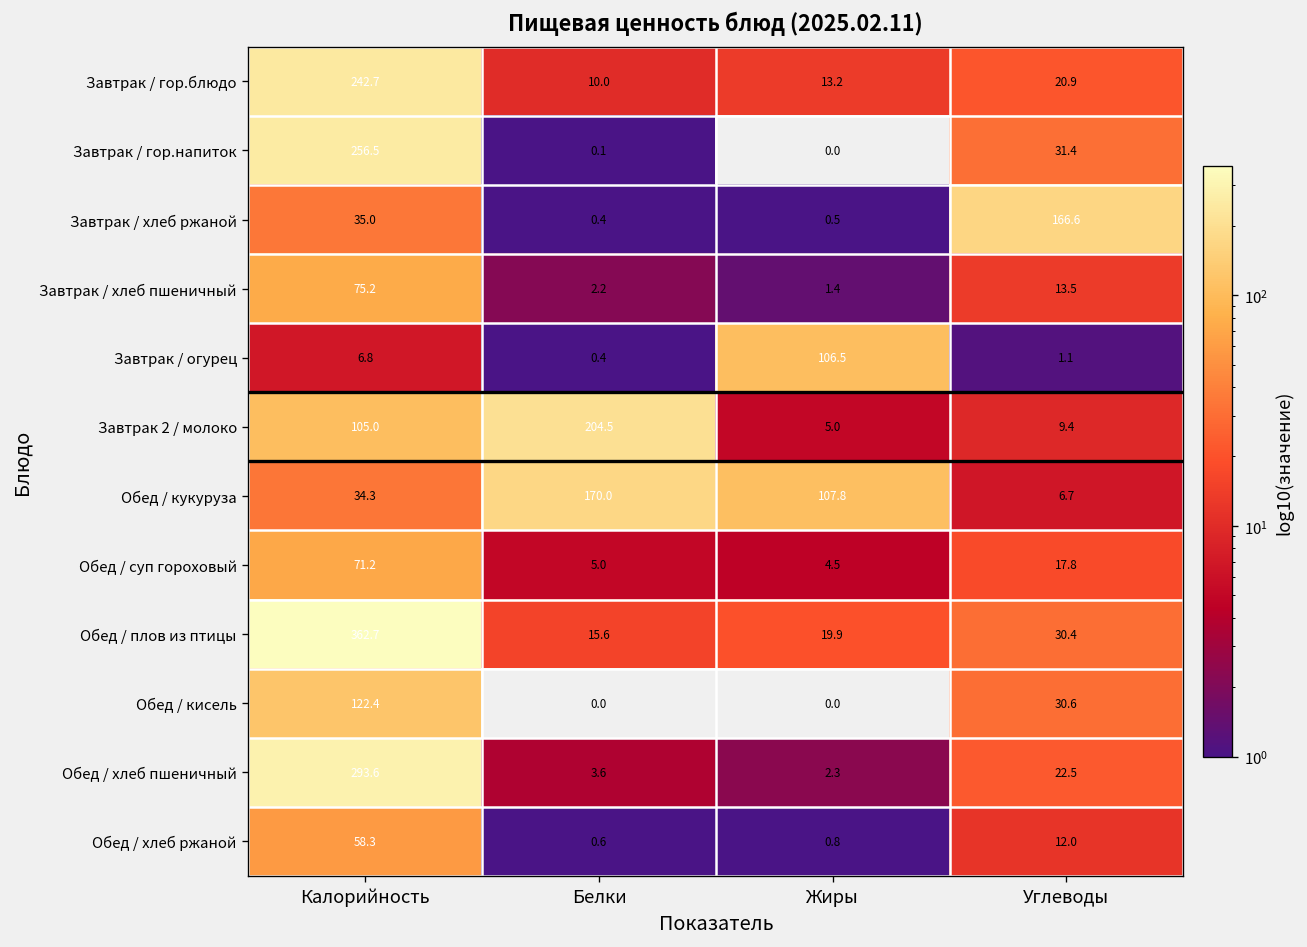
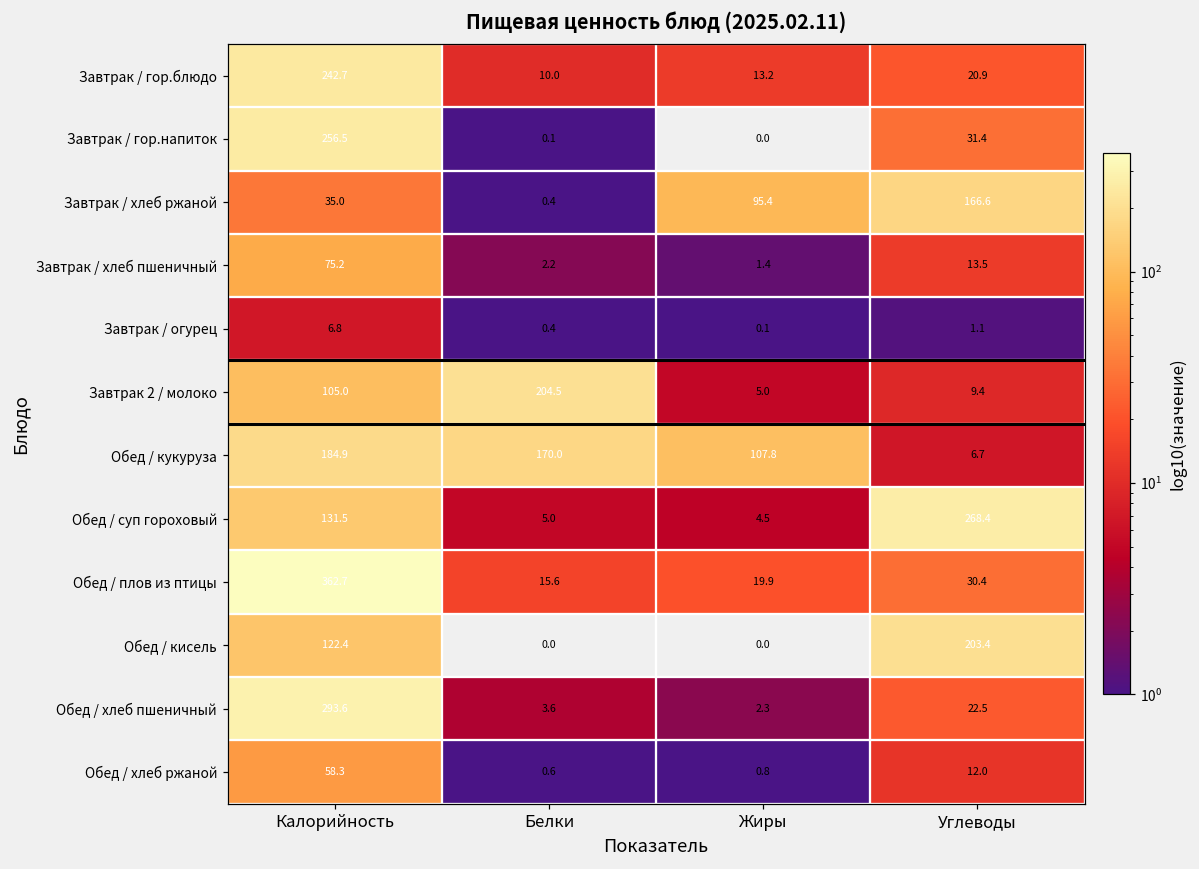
Завтрак / хлеб ржаной, Жиры: 0.5 -> 95.4
Завтрак / огурец, Жиры: 106.5 -> 0.1
Обед / кукуруза, Калорийность: 34.3 -> 184.9
Обед / суп гороховый, Калорийность: 71.2 -> 131.5
Обед / суп гороховый, Углеводы: 17.8 -> 268.4
Обед / кисель, Углеводы: 30.6 -> 203.4
